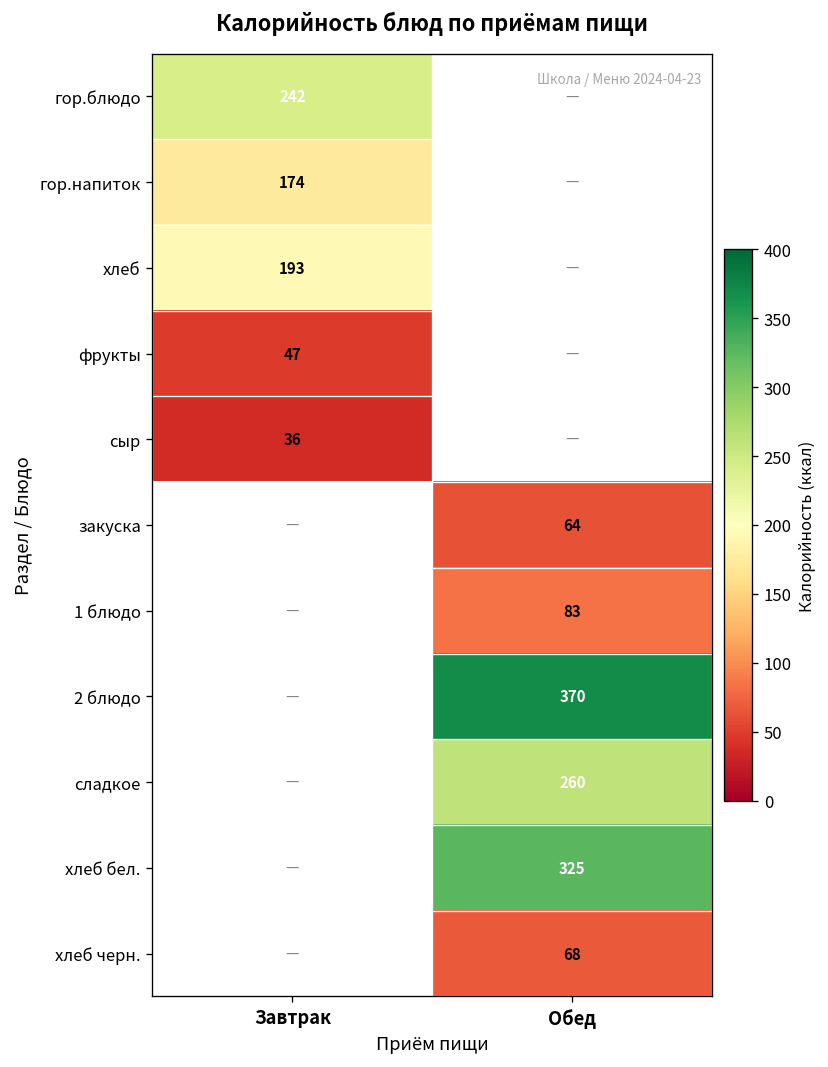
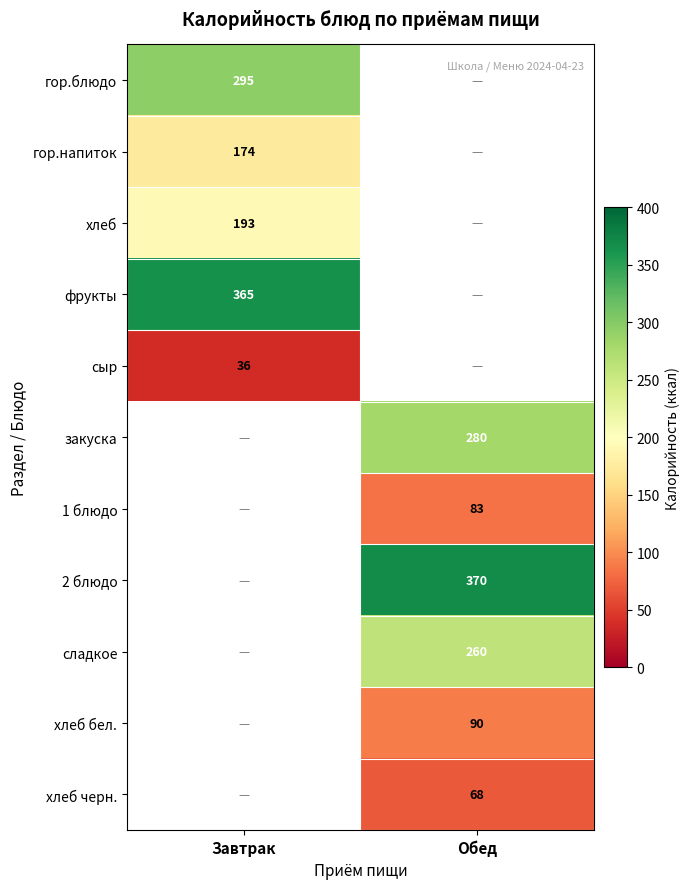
гор.блюдо, Завтрак: 242 -> 295
фрукты, Завтрак: 47 -> 365
закуска, Обед: 64 -> 280
хлеб бел., Обед: 325 -> 90
